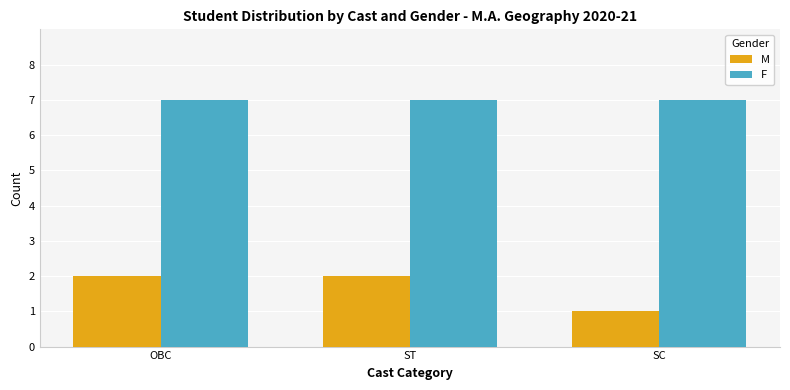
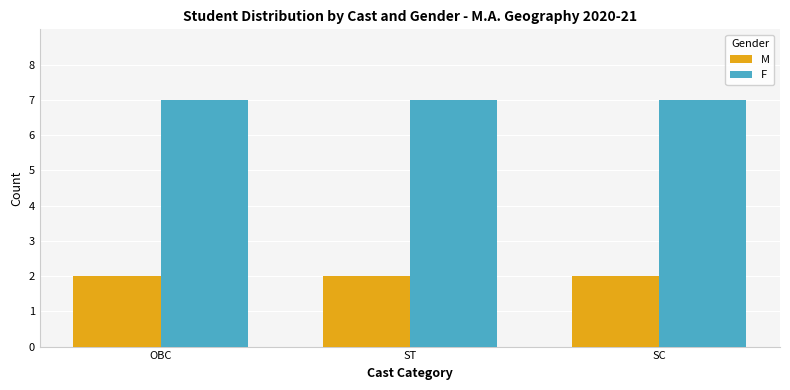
M, SC: 1 -> 2
